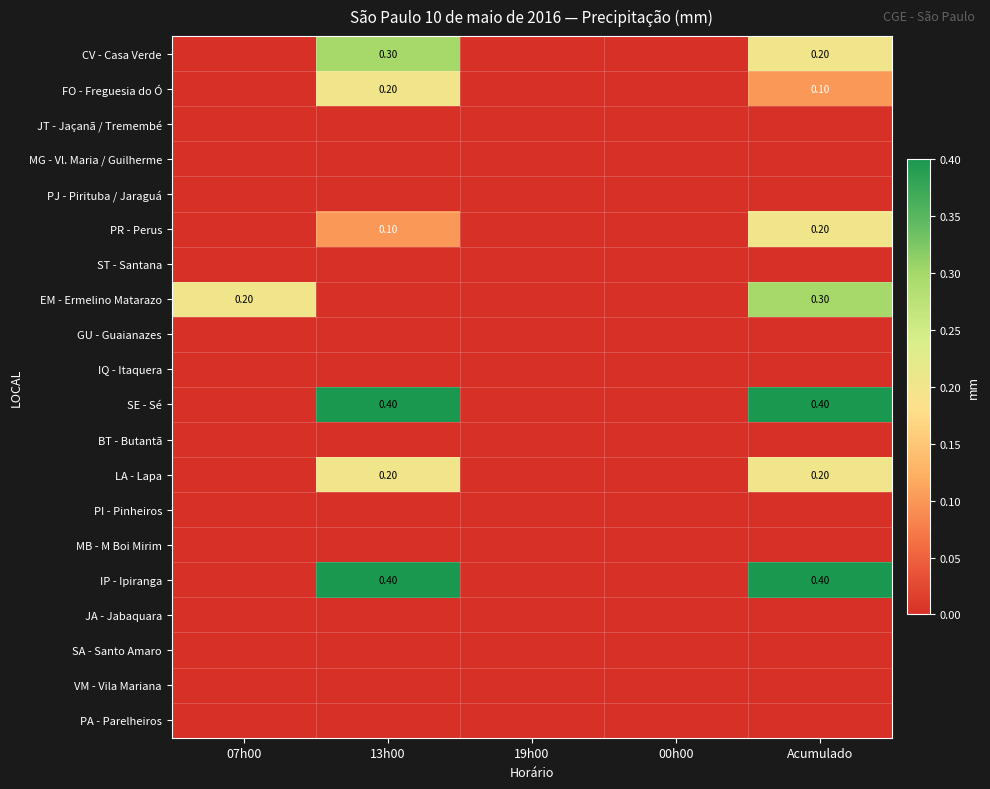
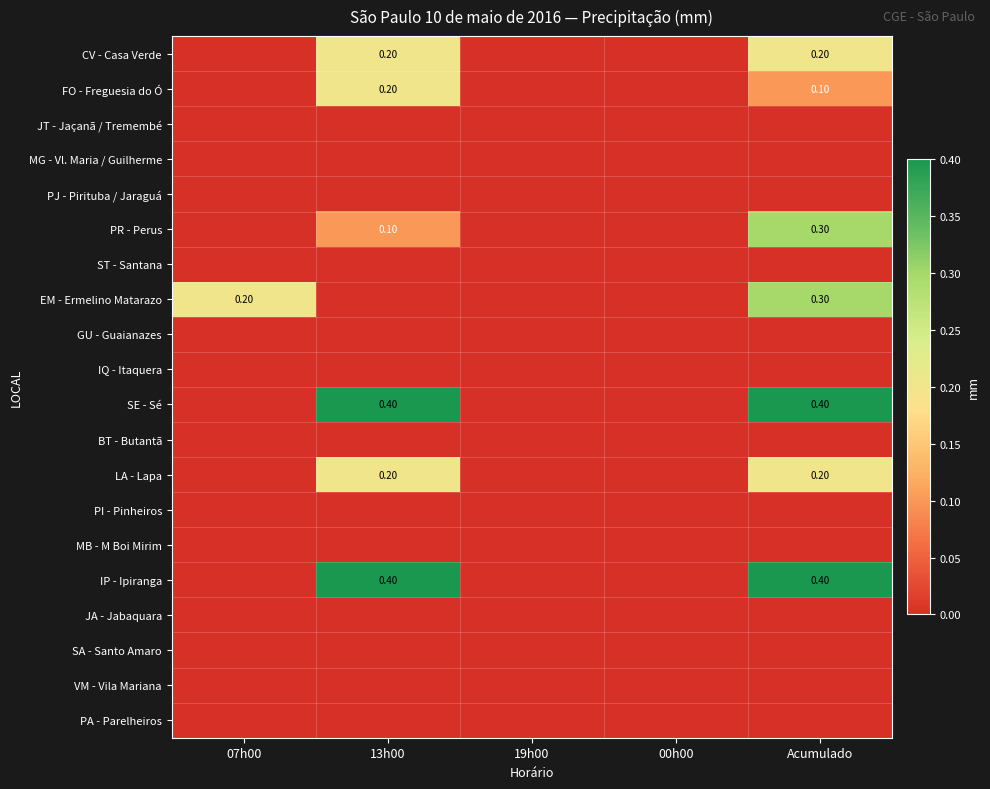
CV - Casa Verde, 13h00: 0.30 -> 0.20
PR - Perus, Acumulado: 0.20 -> 0.30
